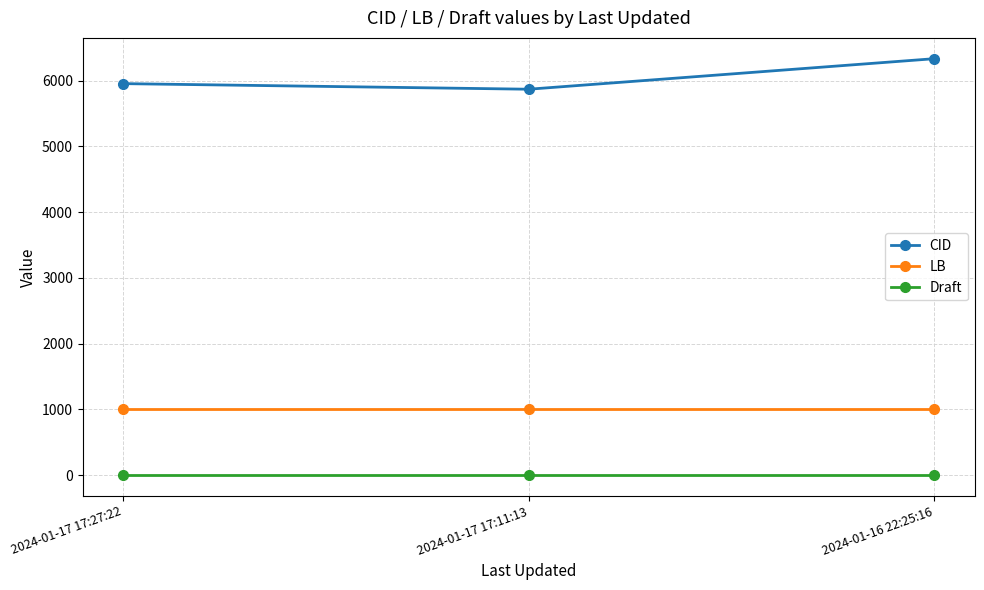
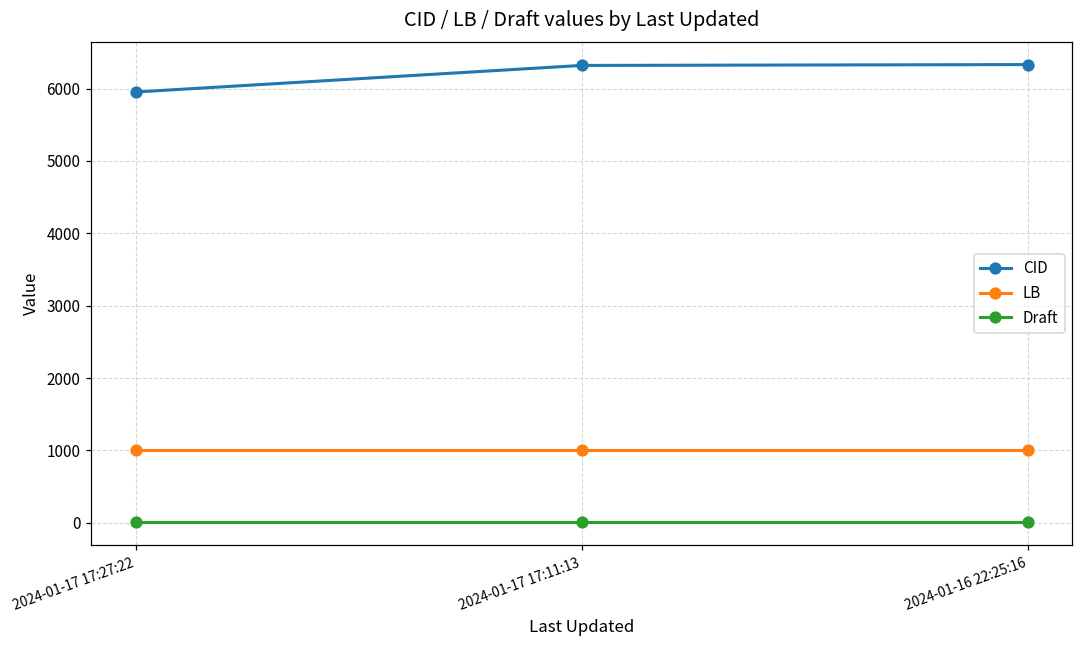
CID, 2024-01-17 17:11:13: 5900 -> 6300
